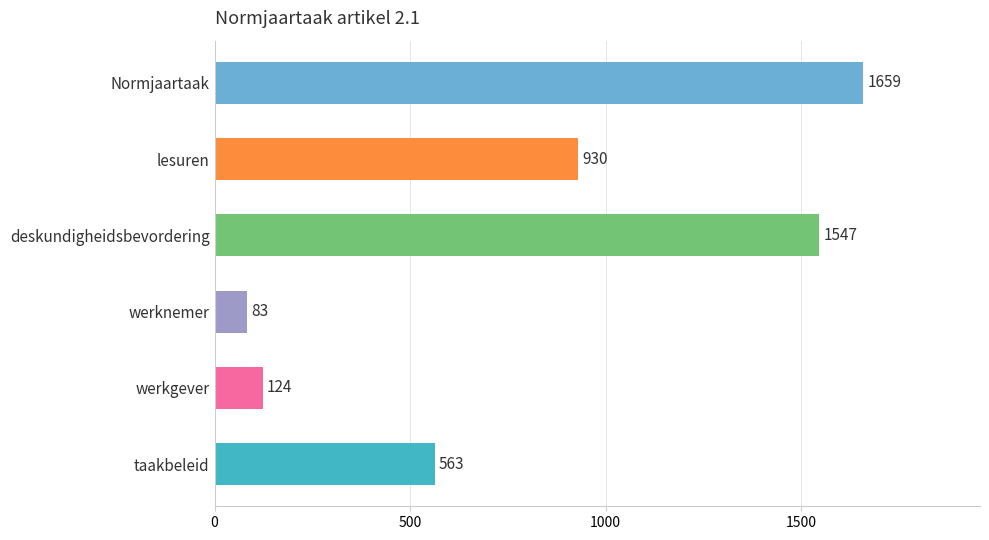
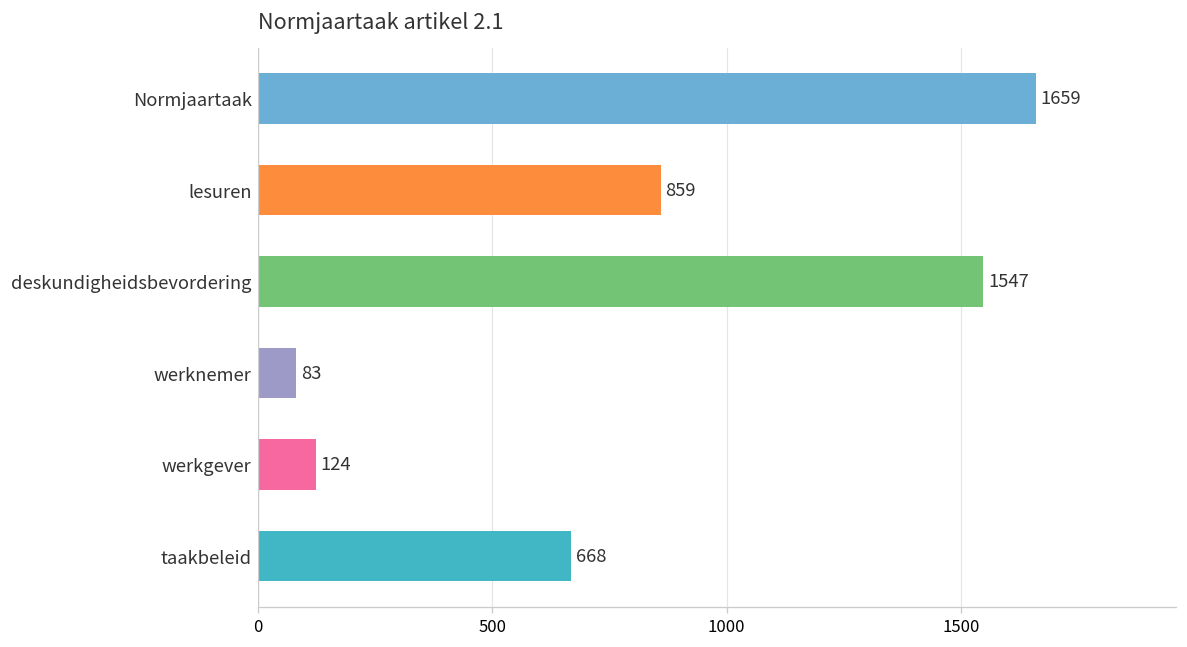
lesuren: 930 -> 859
taakbeleid: 563 -> 668
